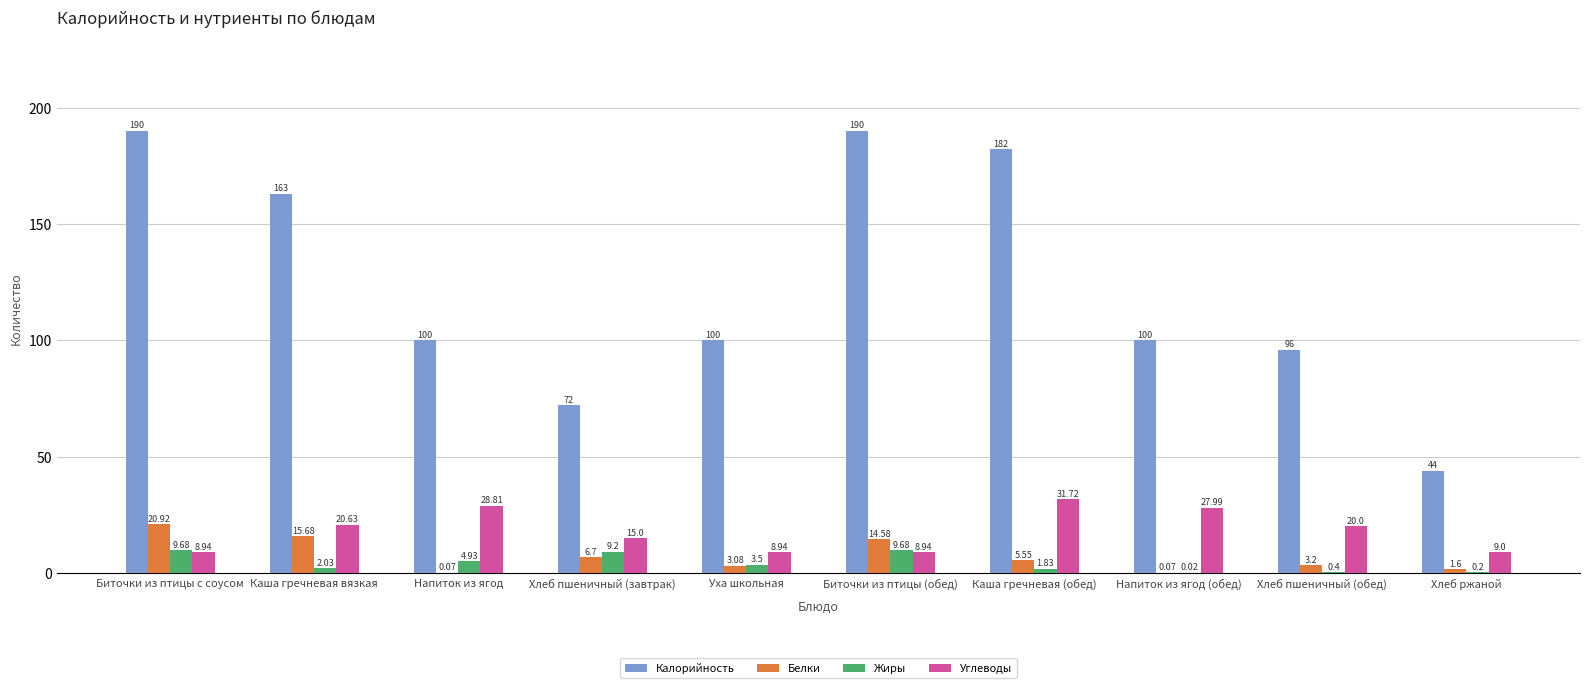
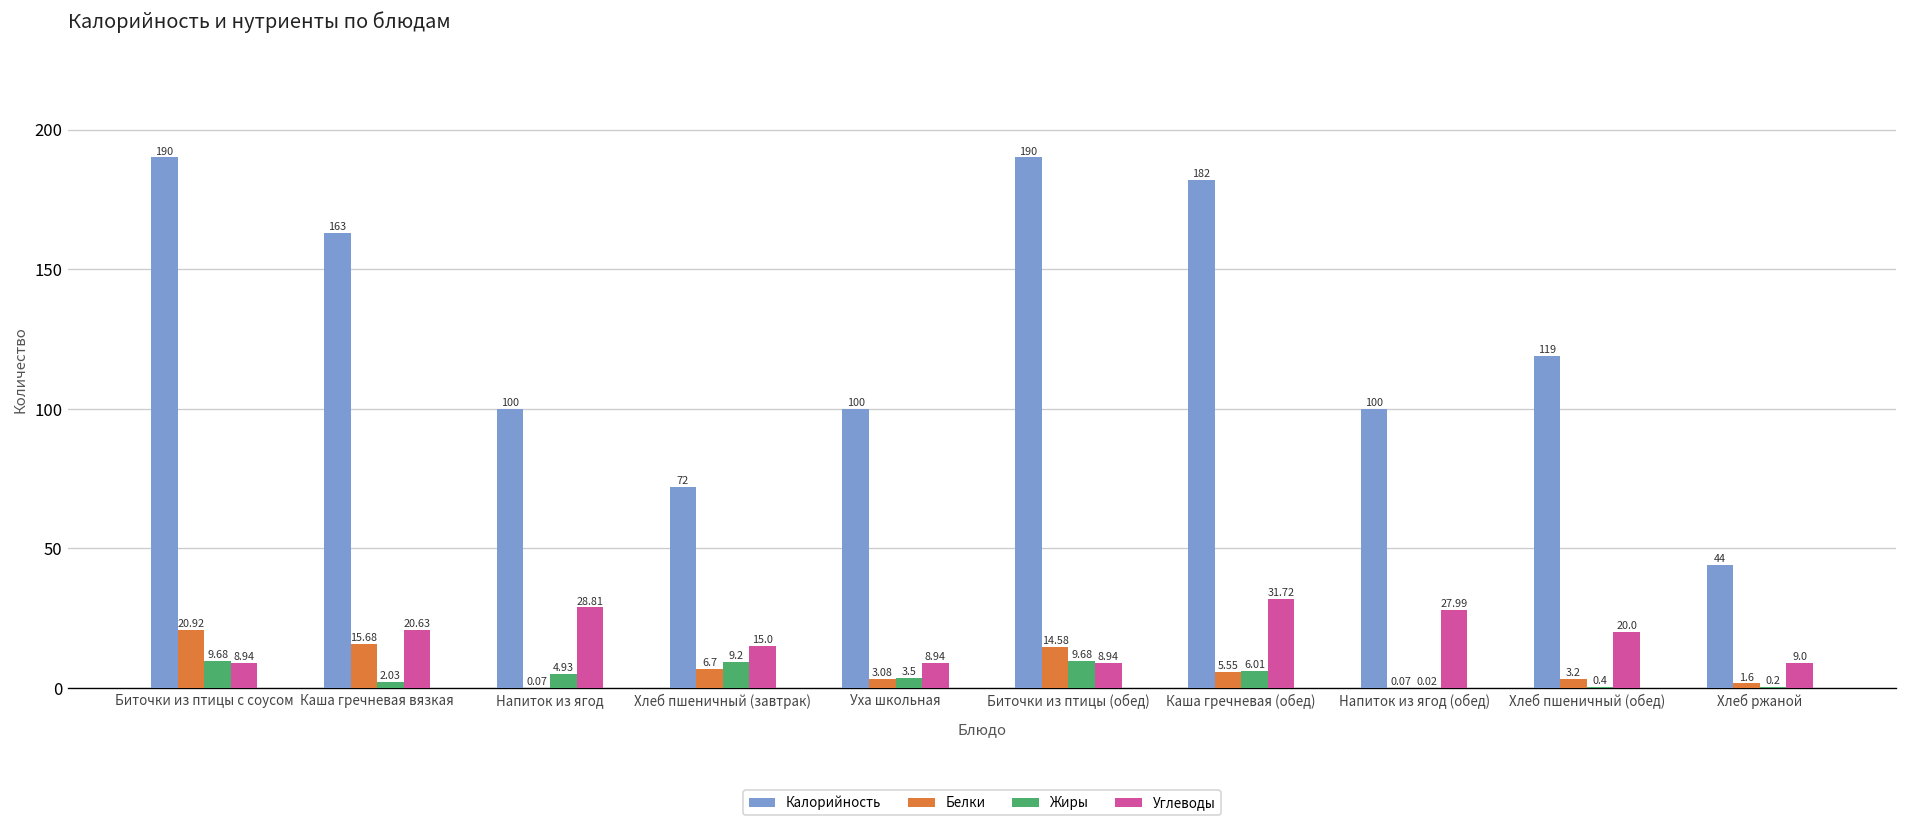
Жиры, Каша гречневая (обед): 1.83 -> 6.01
Калорийность, Хлеб пшеничный (обед): 96 -> 119
